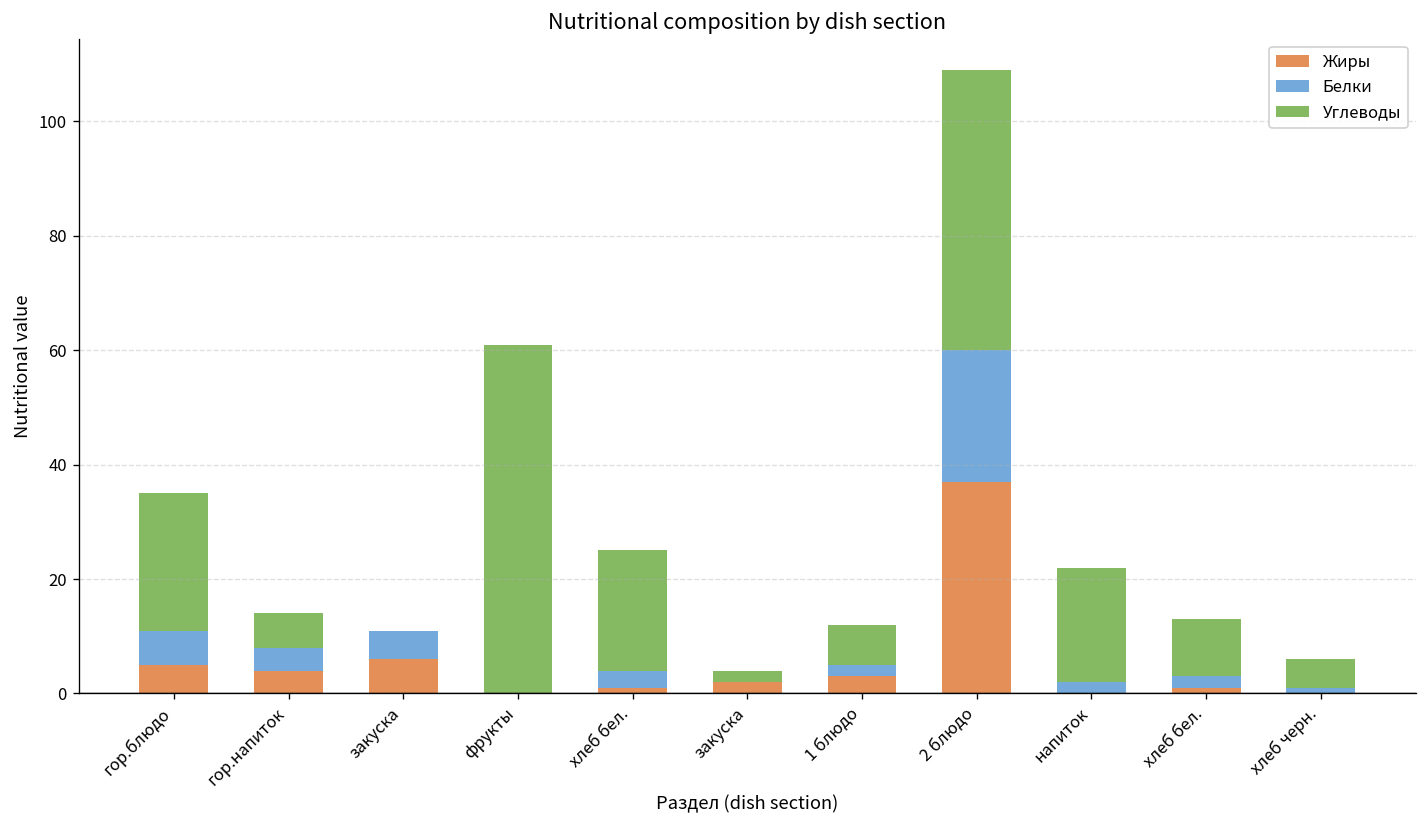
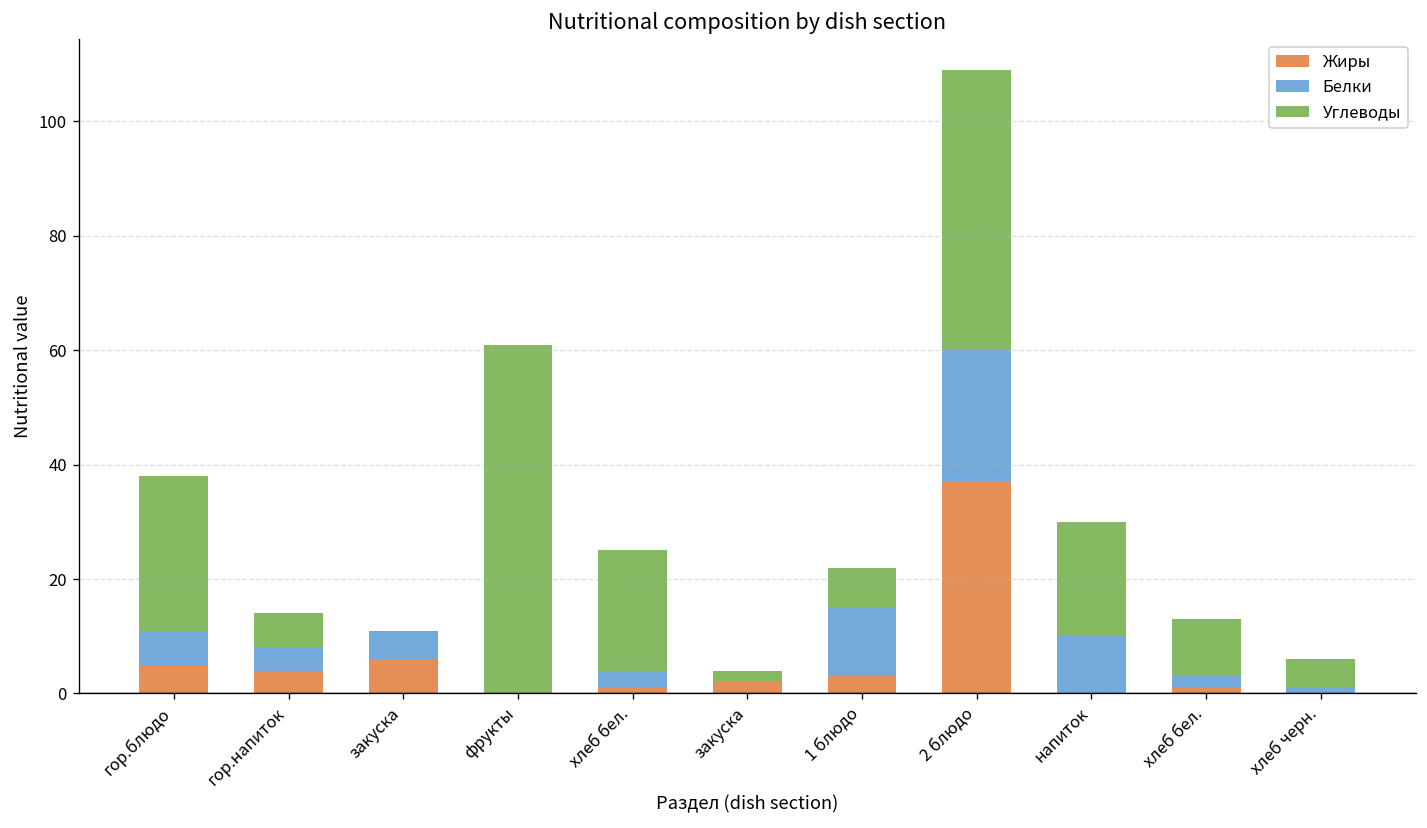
Углеводы, гор.блюдо: 24 -> 27
Белки, 1 блюдо: 2 -> 12
Белки, напиток: 2 -> 10
